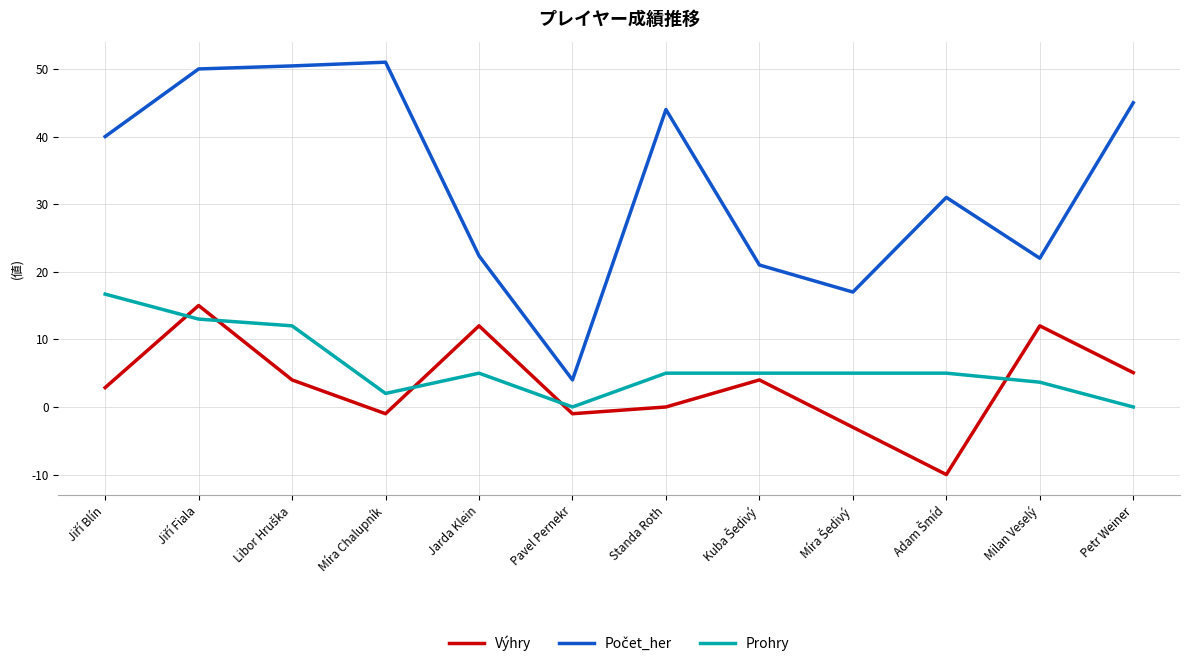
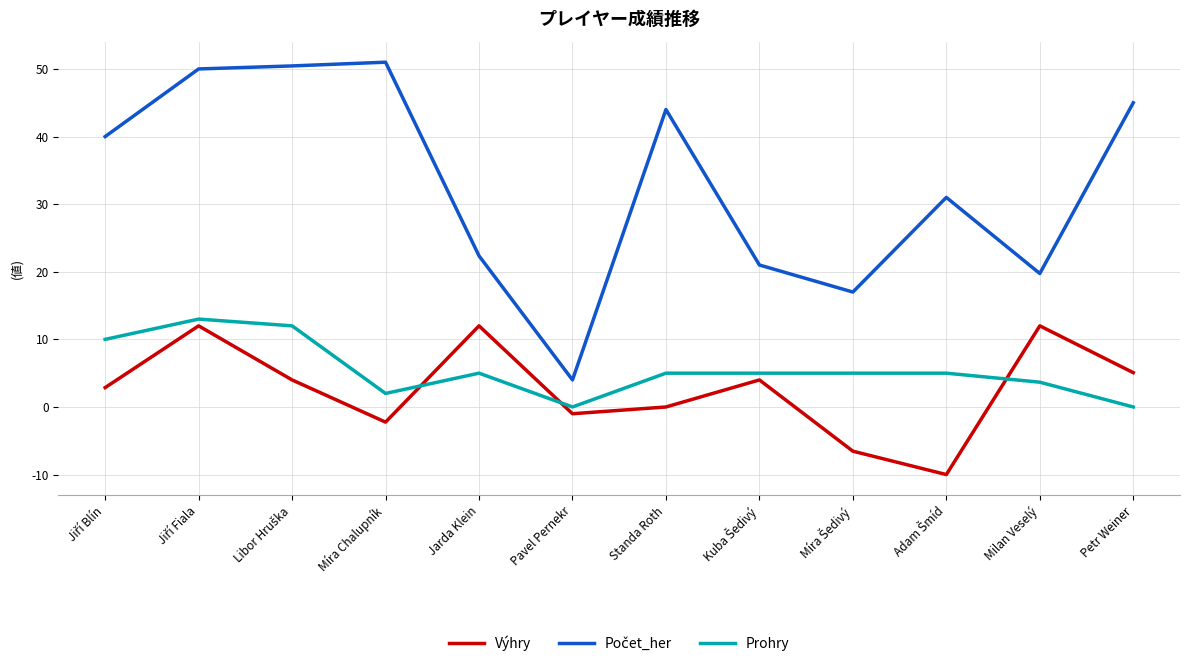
Prohry, Jiří Blín: 17 -> 10
Výhry, Jiří Fiala: 15 -> 12
Výhry, Míra Chalupník: -1 -> -2
Výhry, Míra Šedivý: -3 -> -7
Počet_her, Milan Veselý: 22 -> 20
